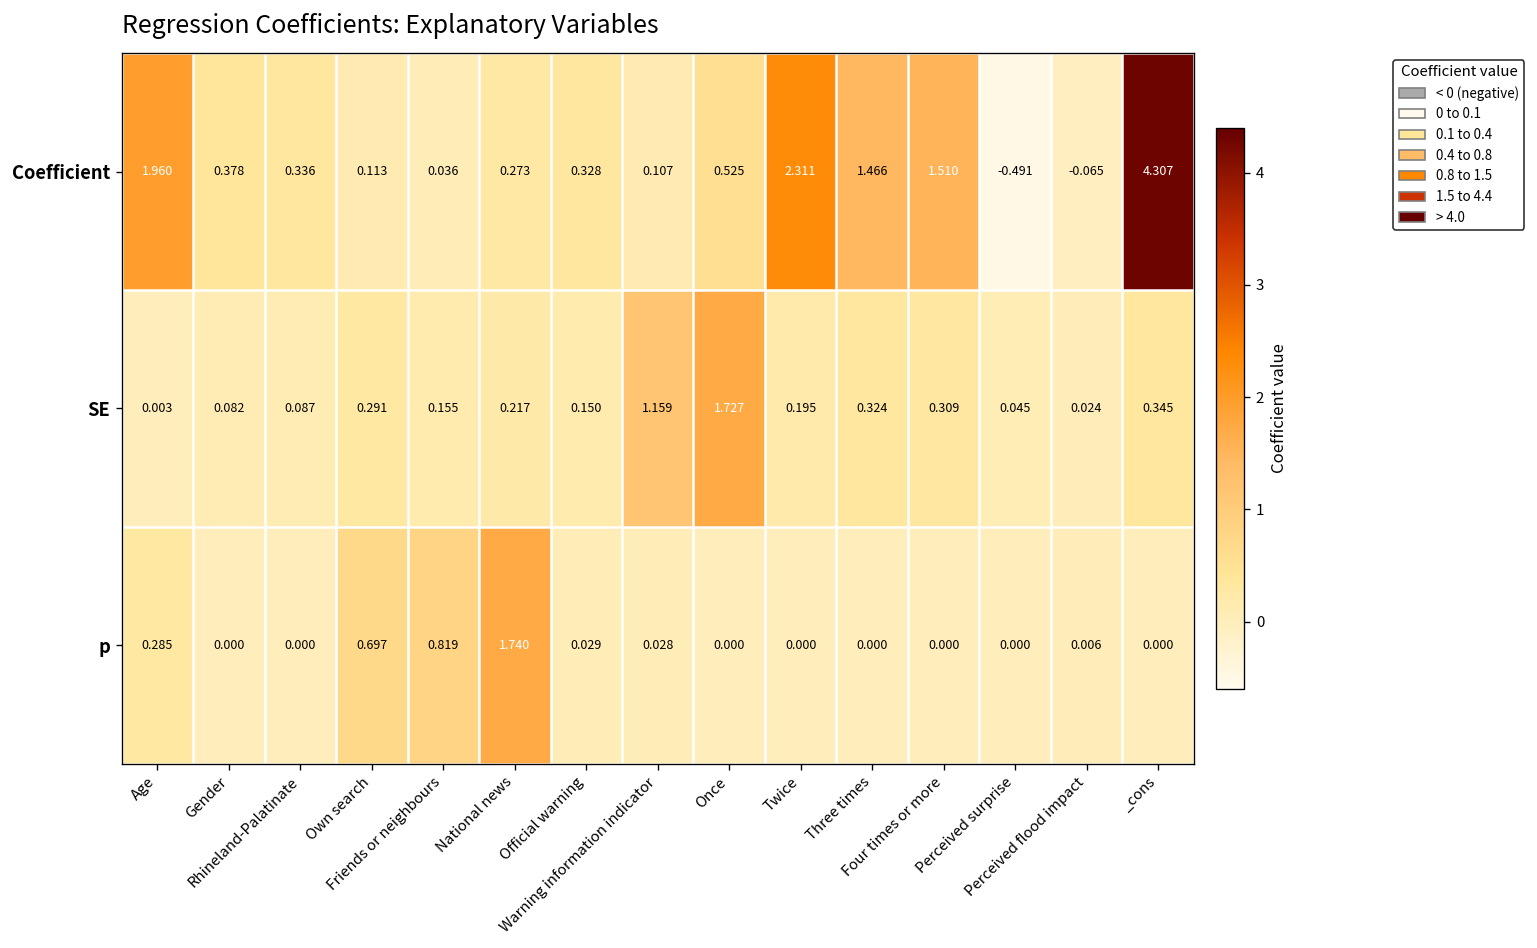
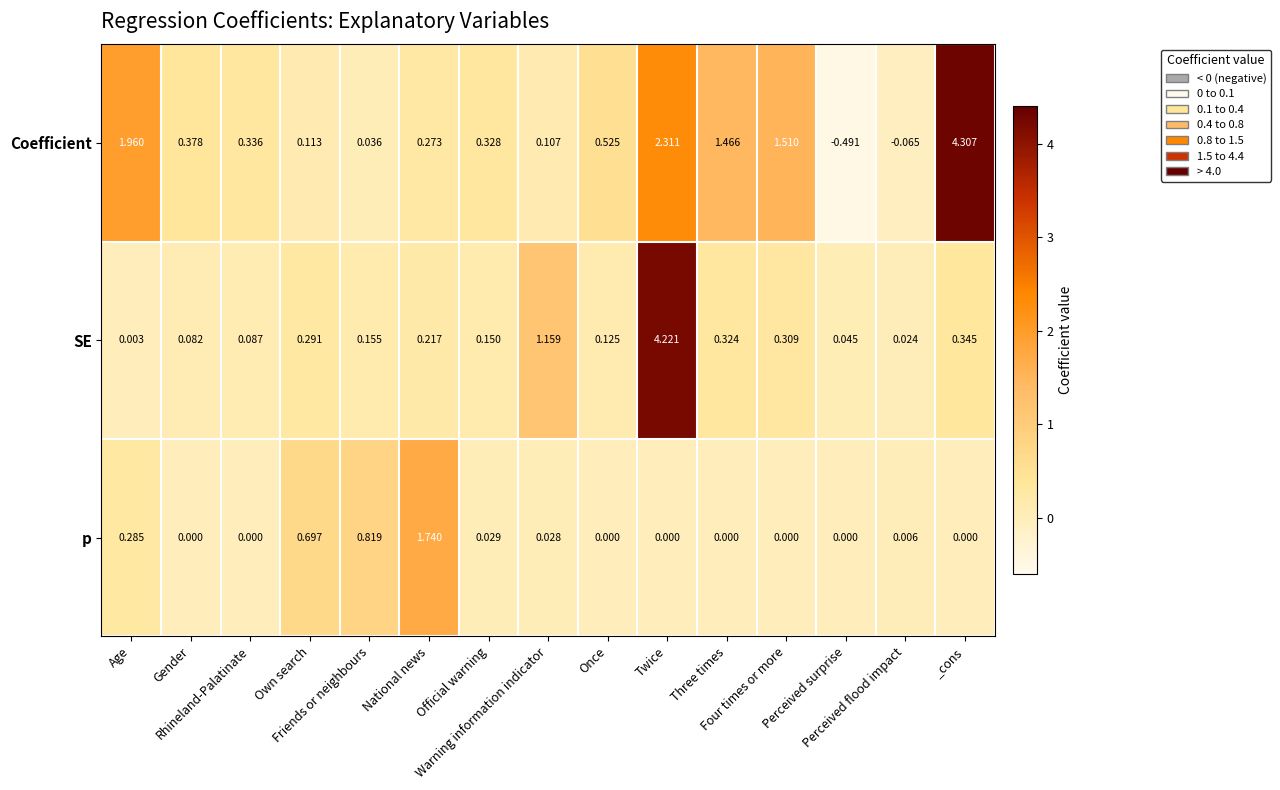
SE, Once: 1.727 -> 0.125
SE, Twice: 0.195 -> 4.221
